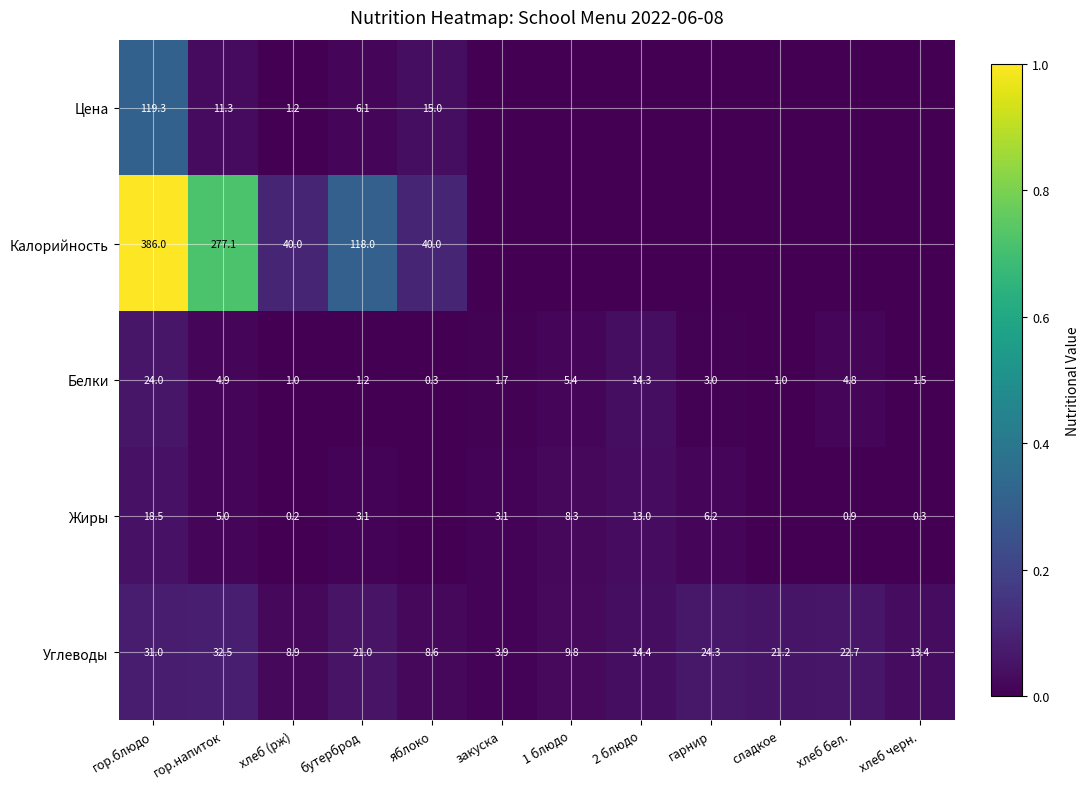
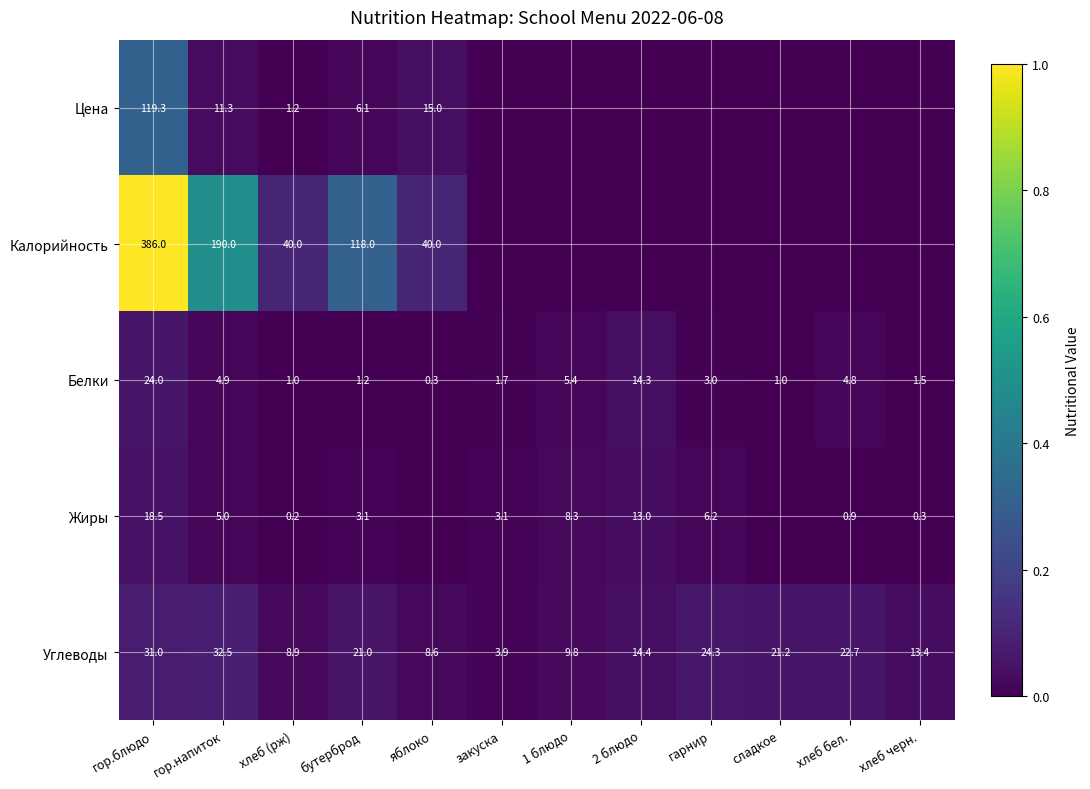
Калорийность, гор.напиток: 277.1 -> 190.0
